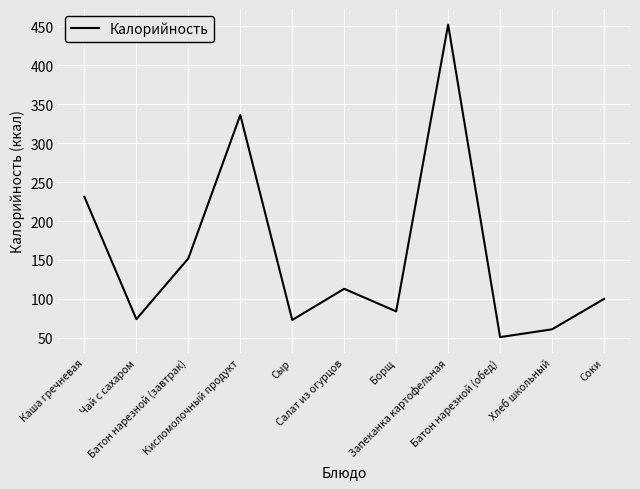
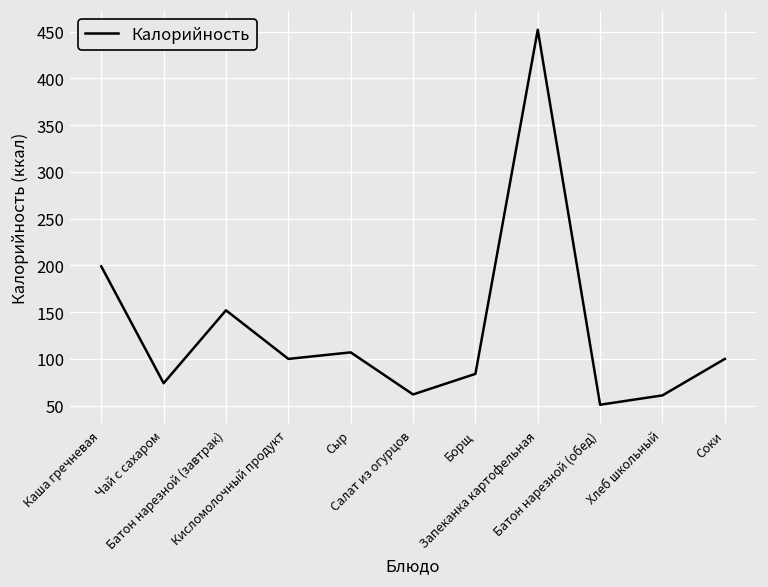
Каша гречневая: 230 -> 200
Кисломолочный продукт: 340 -> 100
Сыр: 70 -> 110
Салат из огурцов: 110 -> 60
